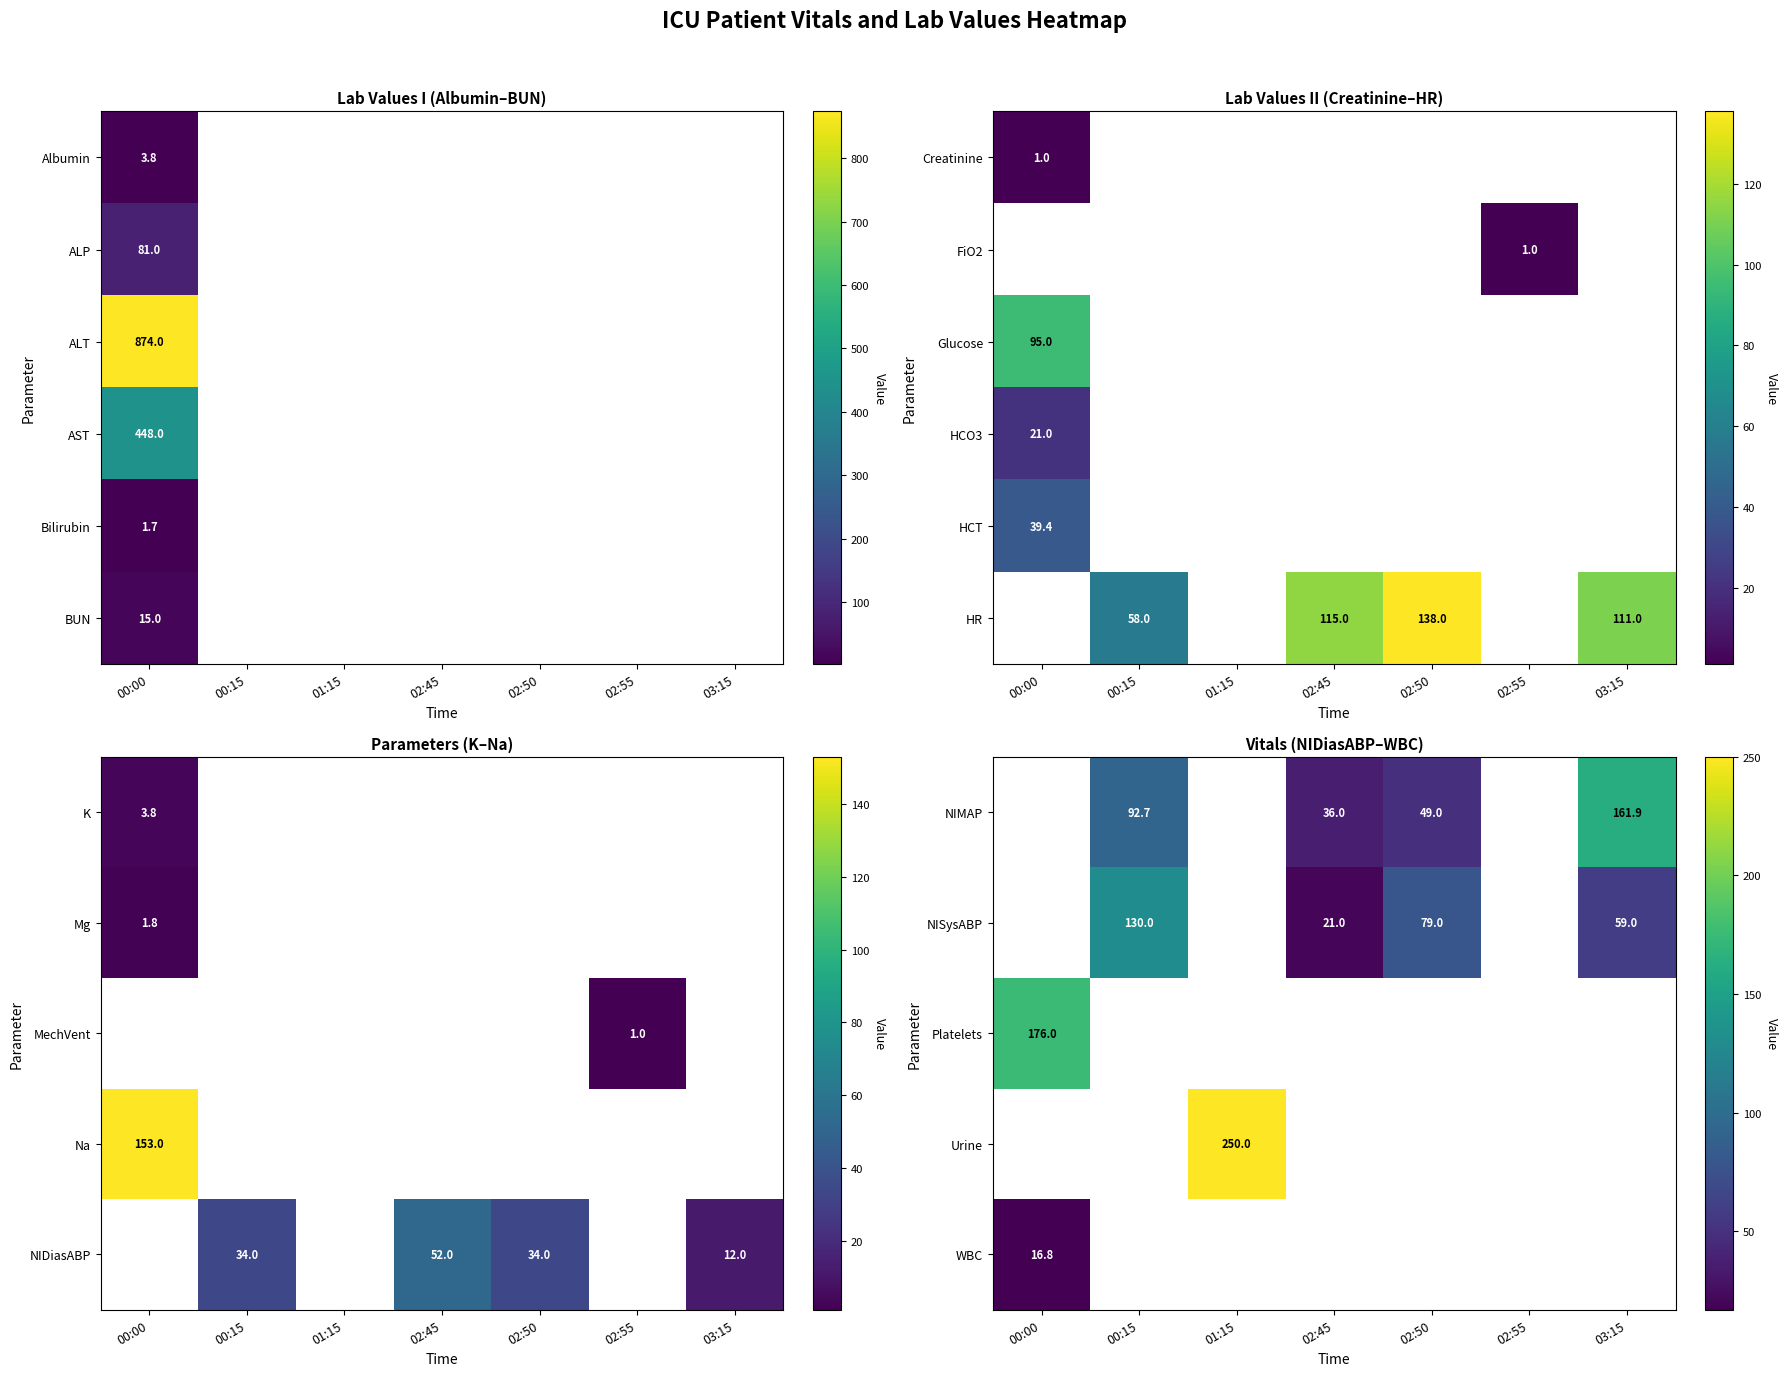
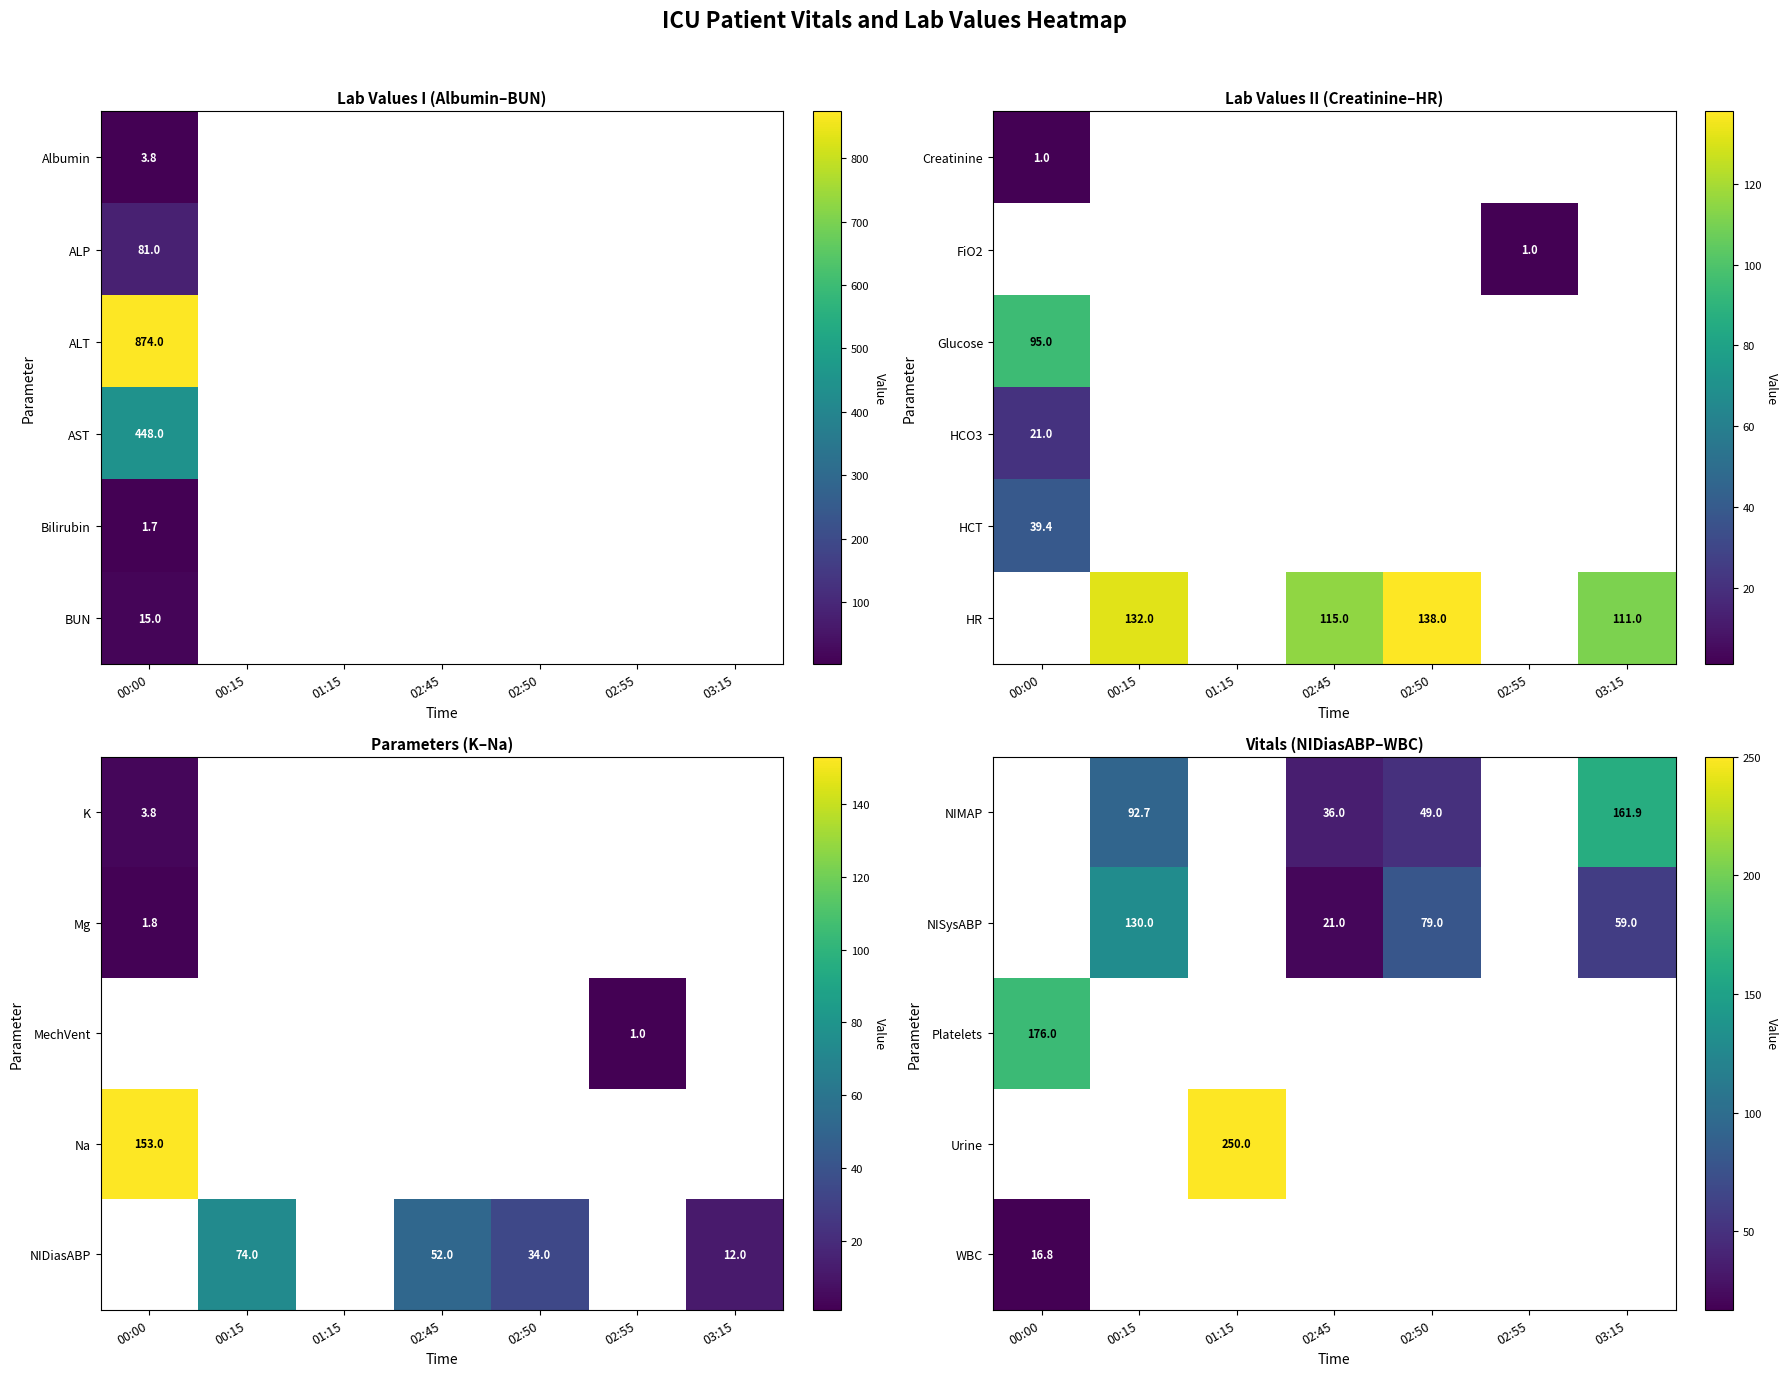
Lab Values II (Creatinine–HR), HR, 00:15: 58.0 -> 132.0
Parameters (K–Na), NIDiasABP, 00:15: 34.0 -> 74.0
